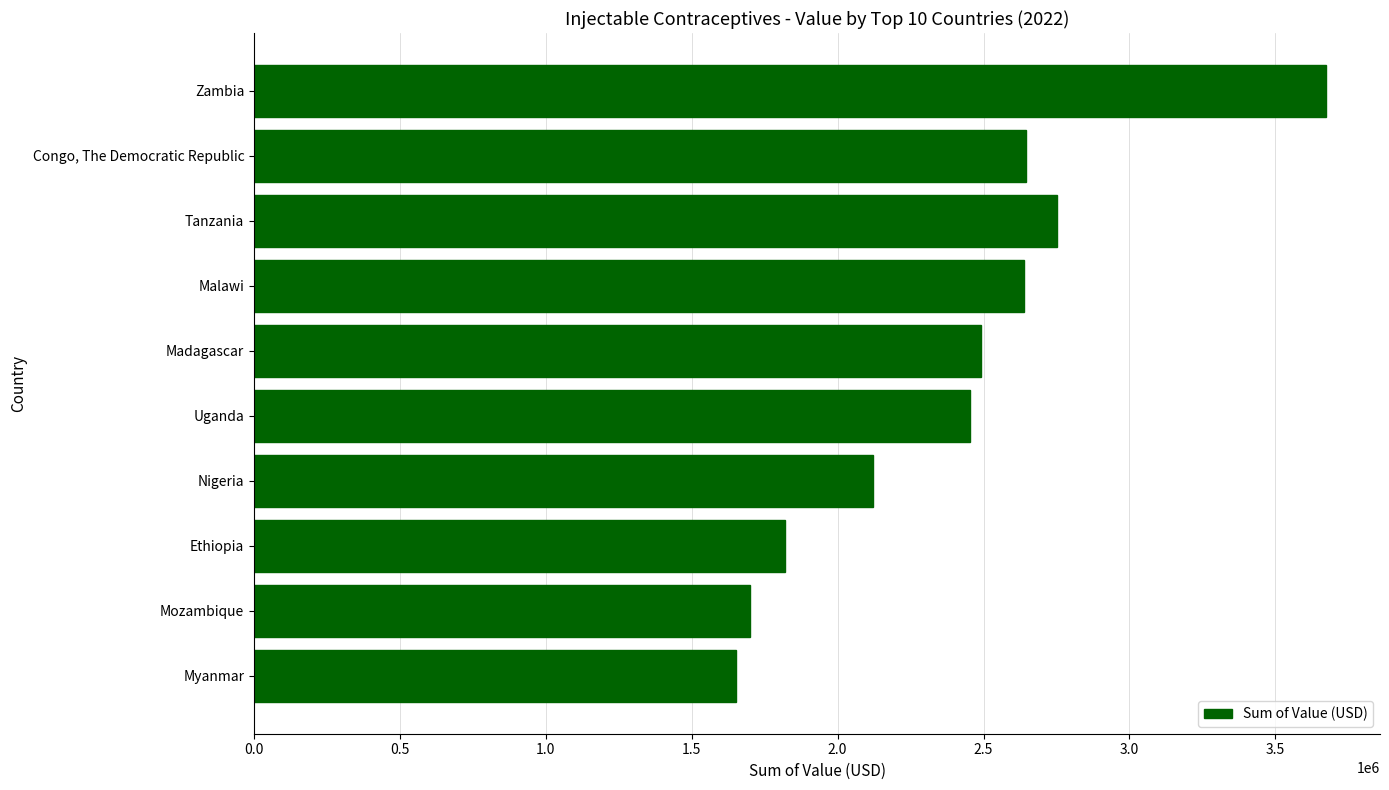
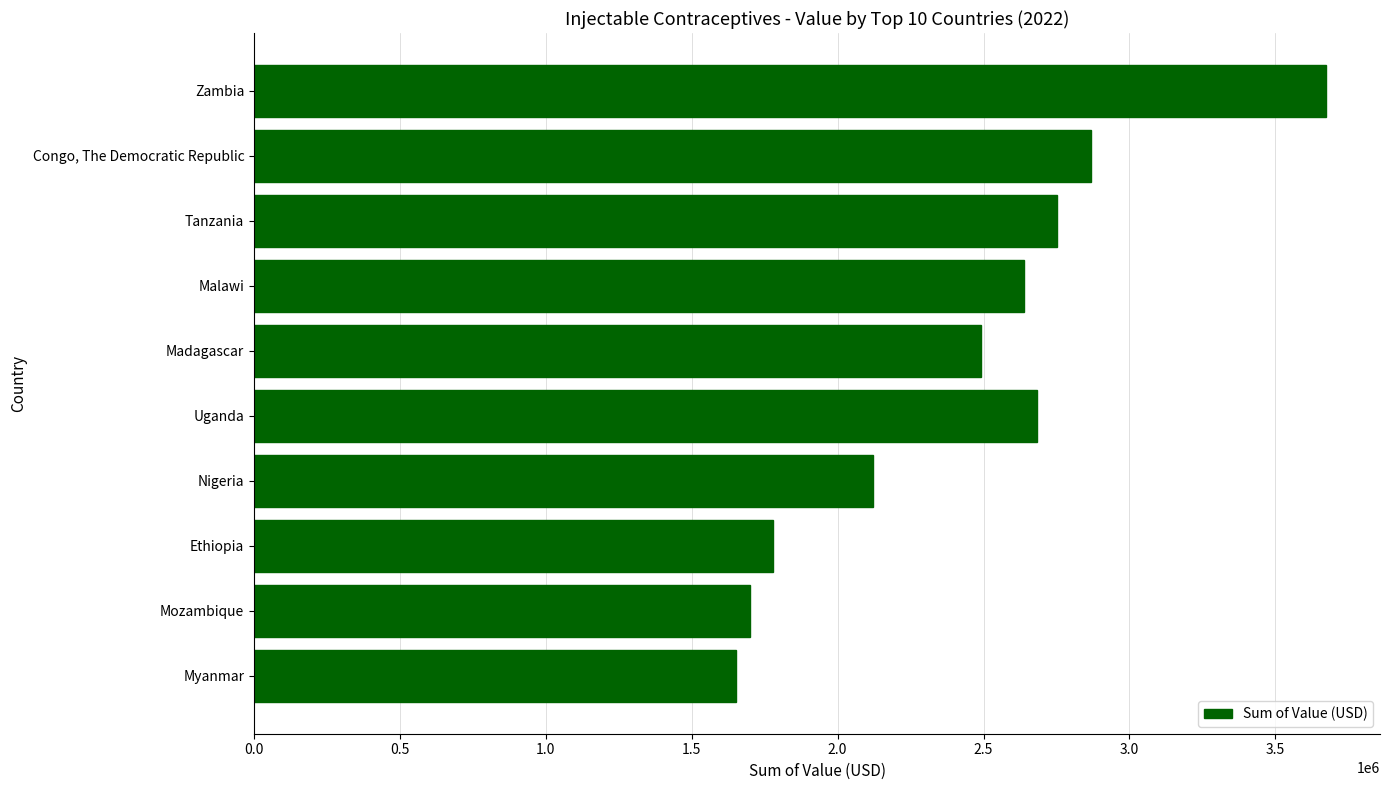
Congo, The Democratic Republic: 2640000 -> 2870000
Uganda: 2450000 -> 2680000
Ethiopia: 1820000 -> 1780000
